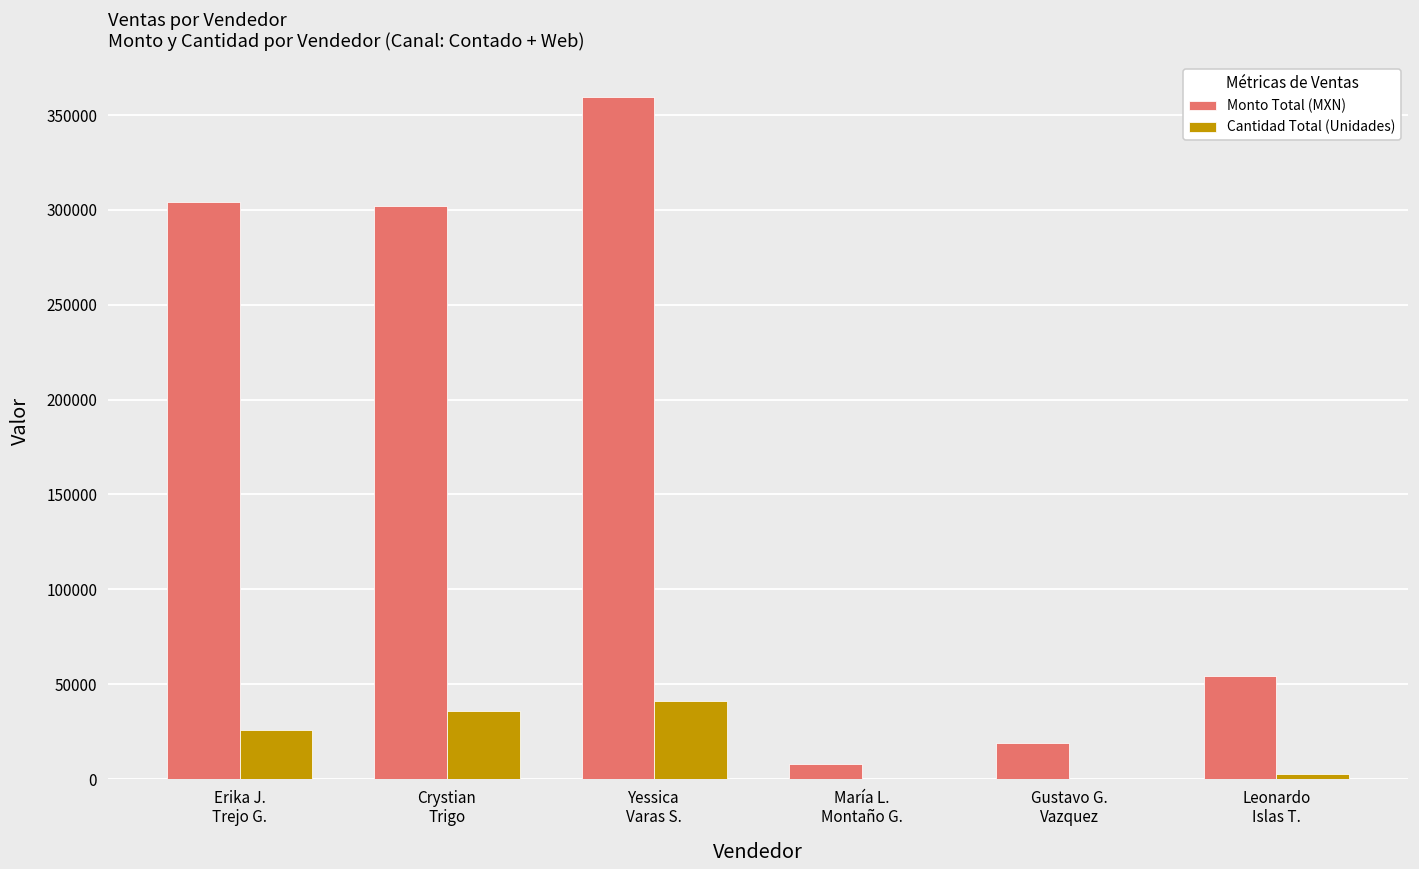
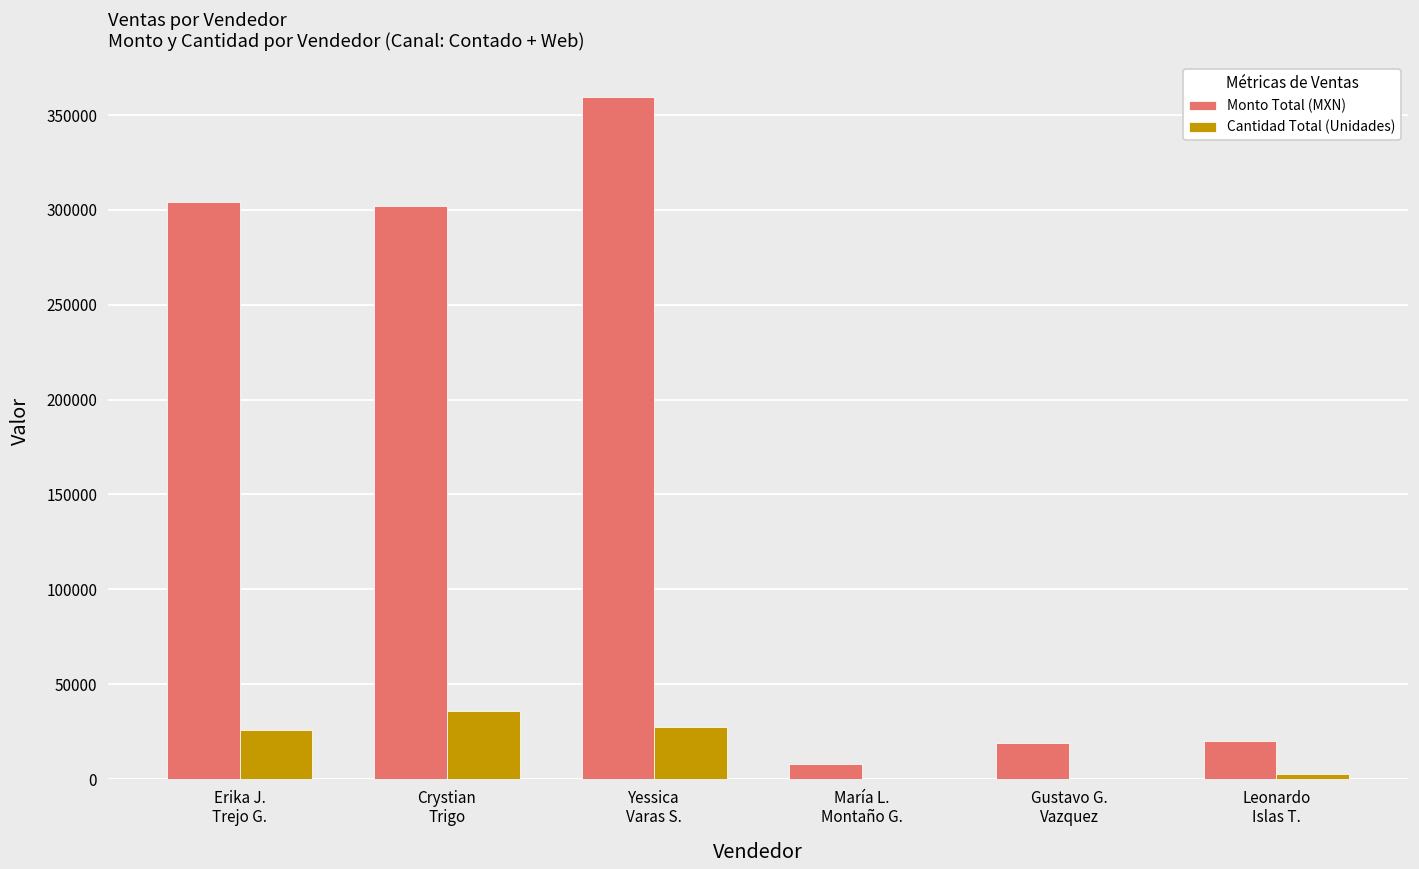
Cantidad Total (Unidades), Yessica Varas S.: 41000 -> 28000
Monto Total (MXN), Leonardo Islas T.: 54000 -> 20000
